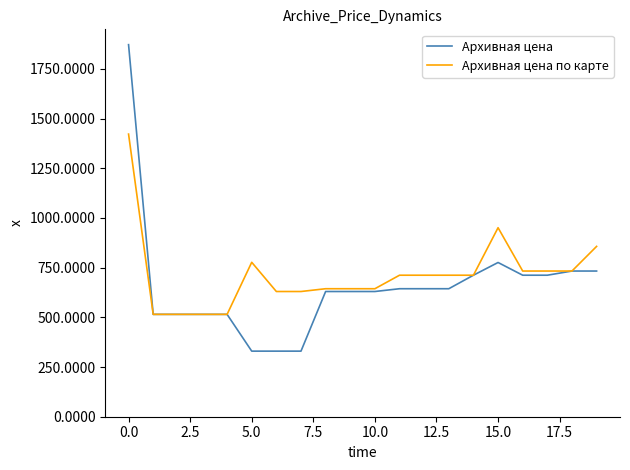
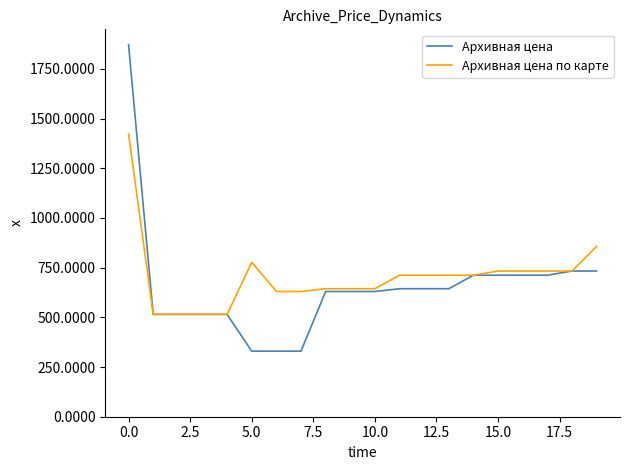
Архивная цена, 15.0: 780 -> 710
Архивная цена по карте, 15.0: 950 -> 730
